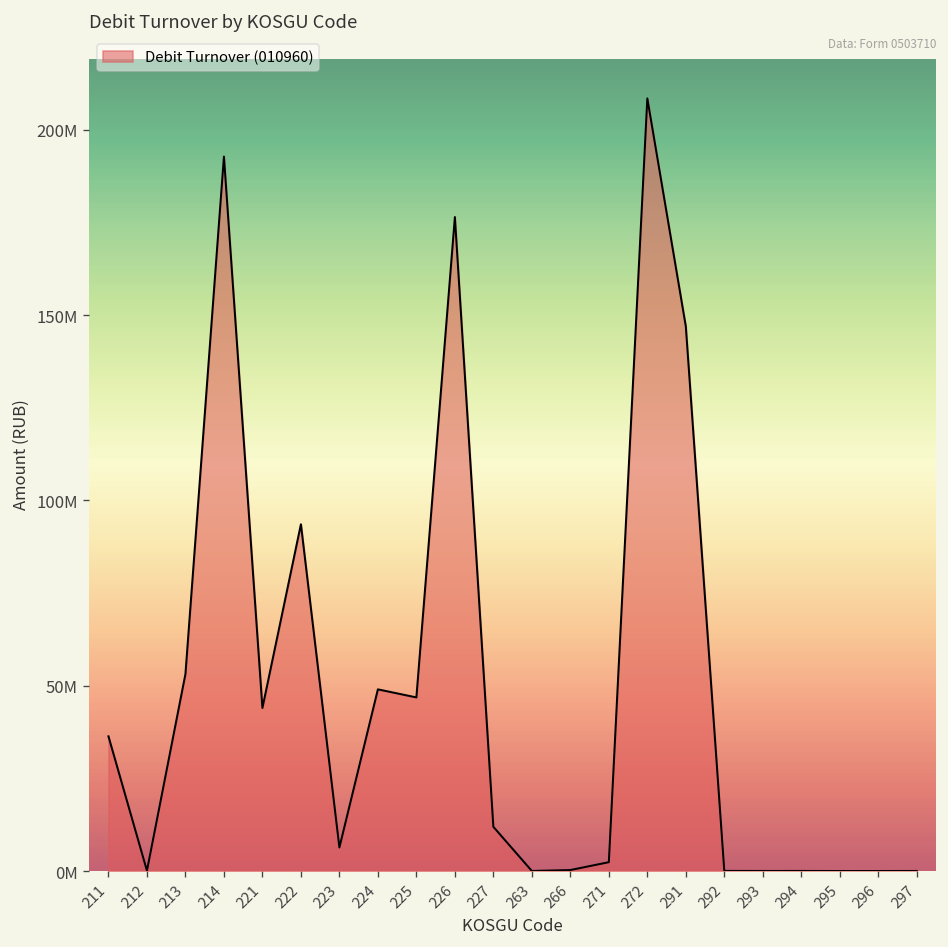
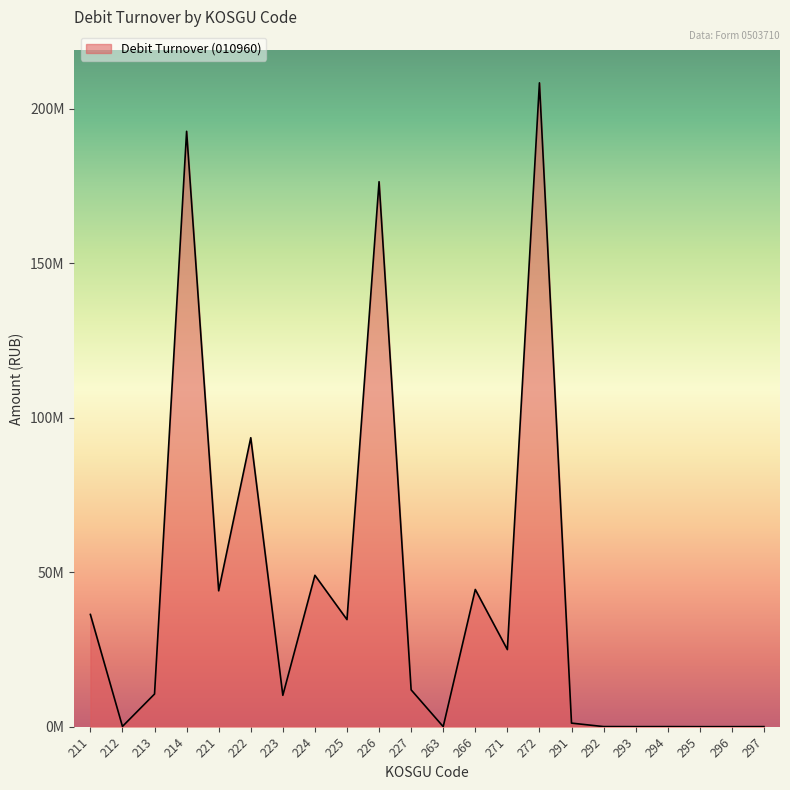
213: 53000000 -> 11000000
223: 6000000 -> 10000000
225: 47000000 -> 35000000
266: 0 -> 44000000
271: 2000000 -> 25000000
291: 147000000 -> 1000000
